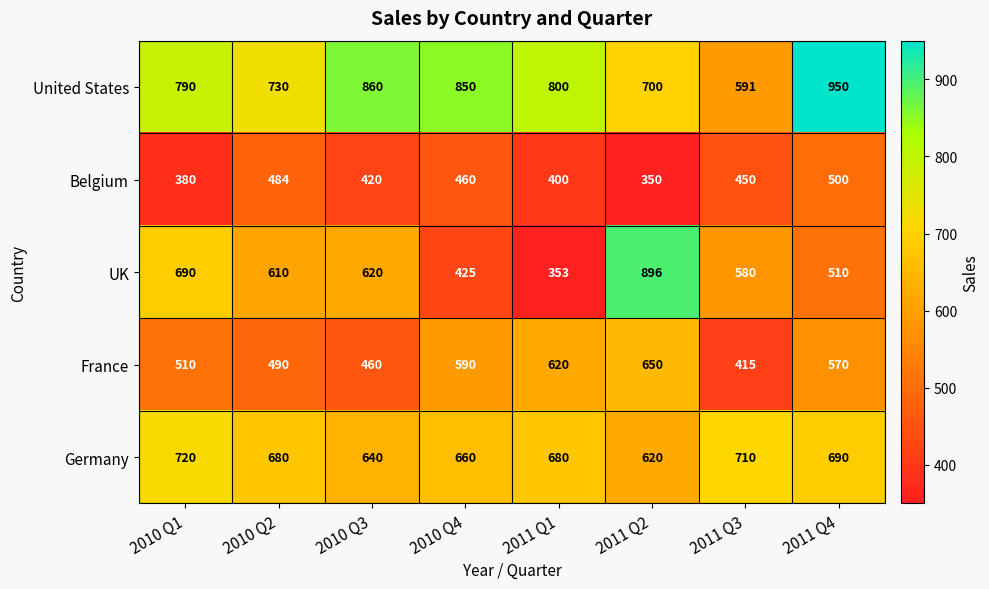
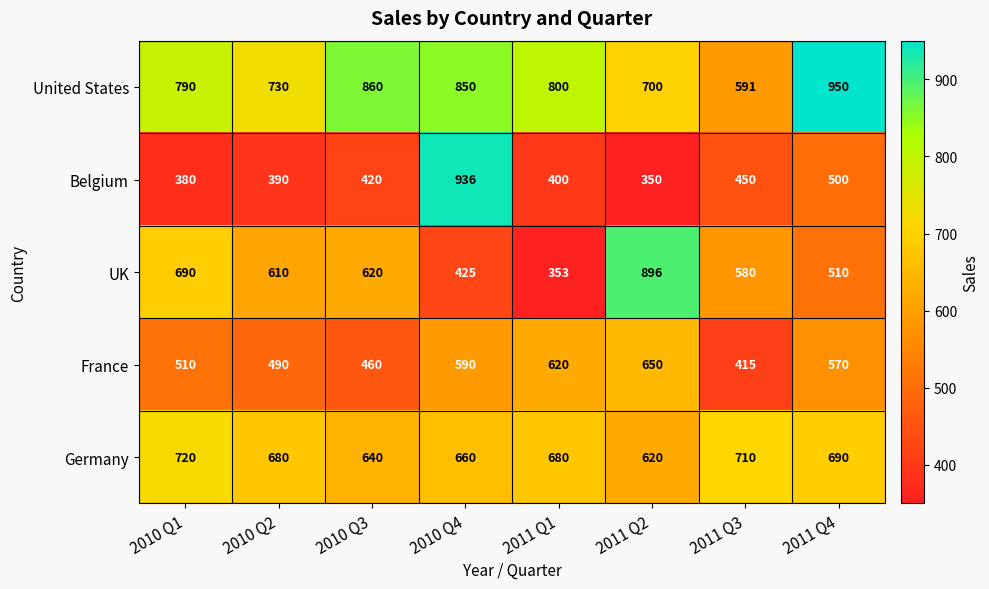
Belgium, 2010 Q2: 484 -> 390
Belgium, 2010 Q4: 460 -> 936
